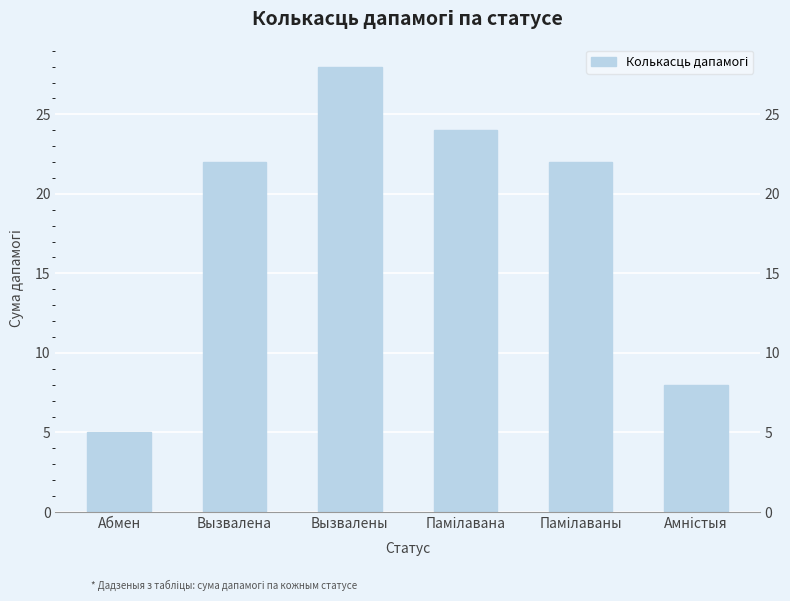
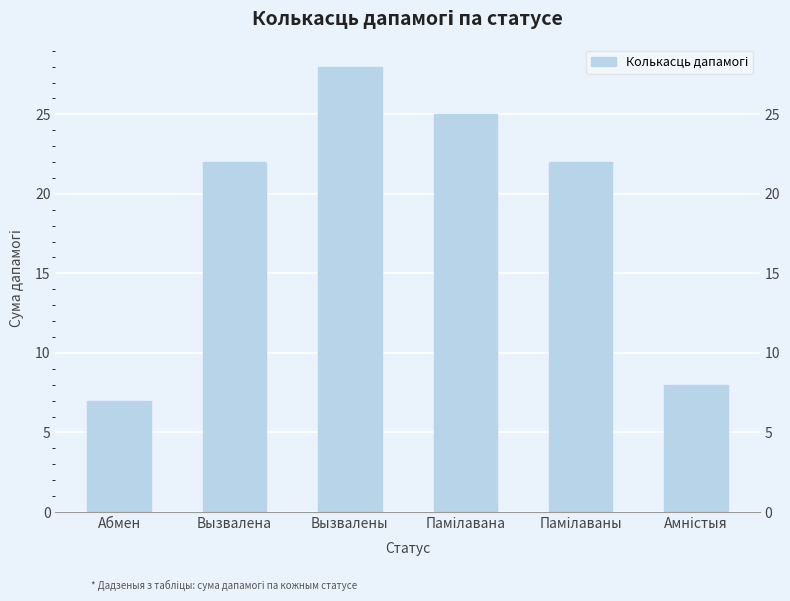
Абмен: 5 -> 7
Памілавана: 24 -> 25
